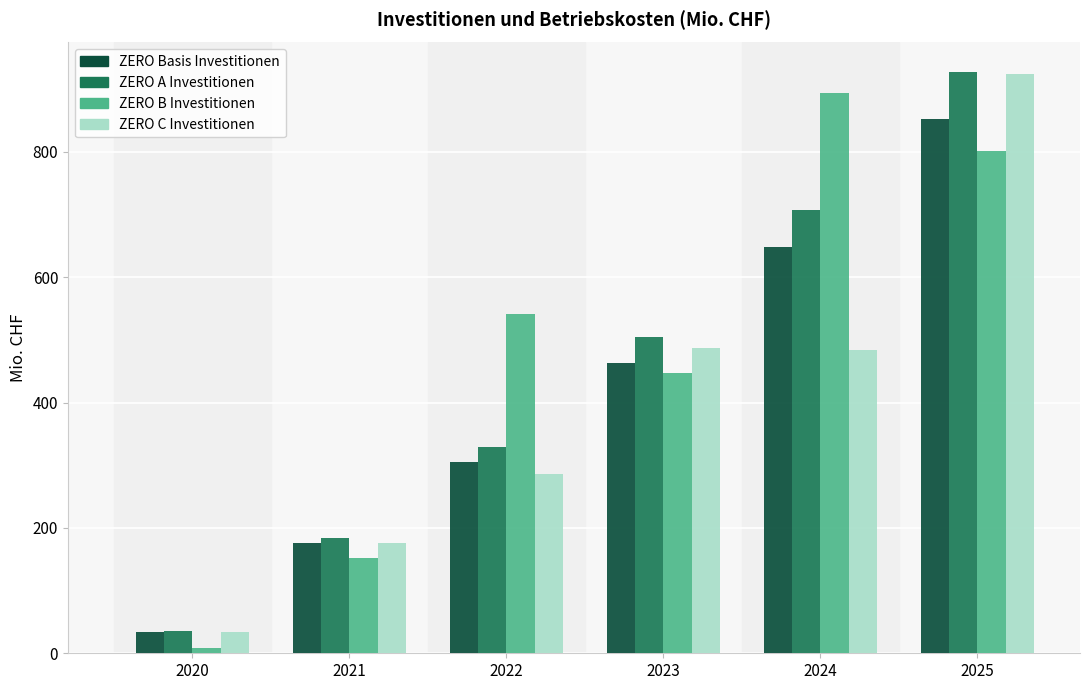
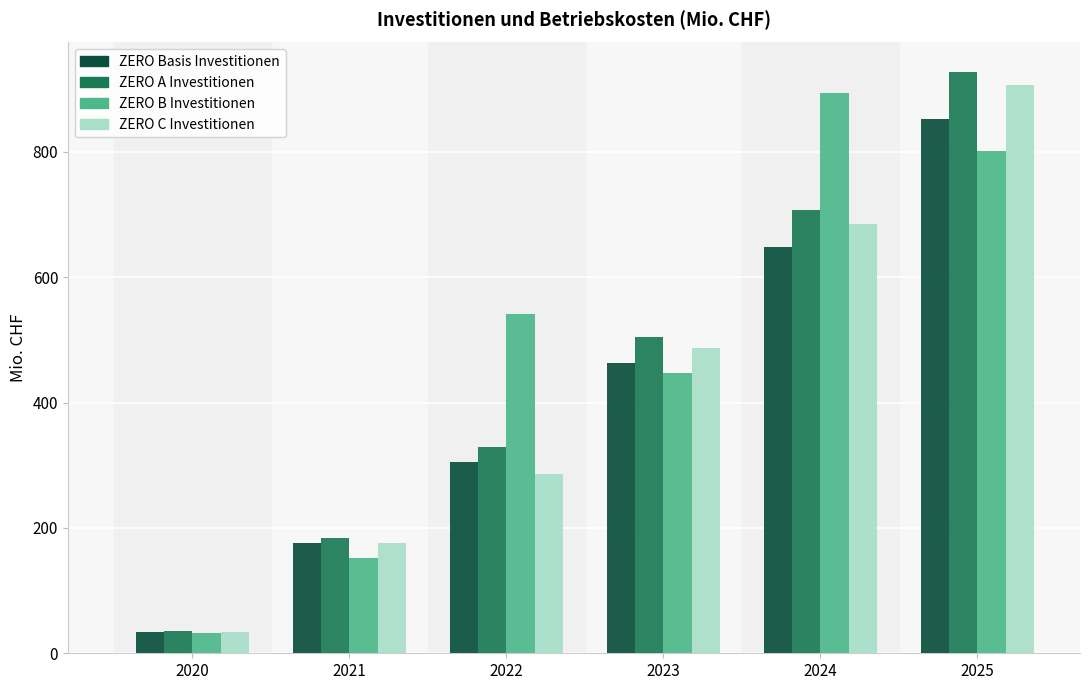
ZERO B Investitionen, 2020: 10 -> 30
ZERO C Investitionen, 2024: 480 -> 690
ZERO C Investitionen, 2025: 920 -> 910
